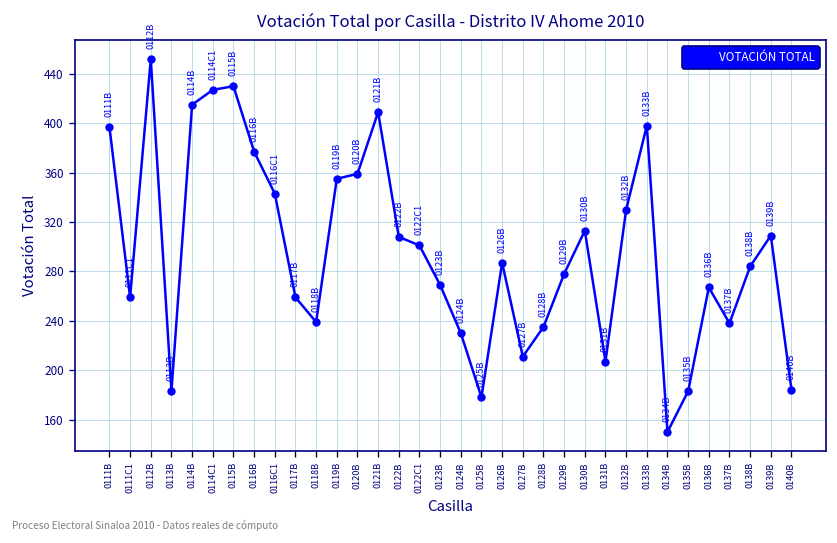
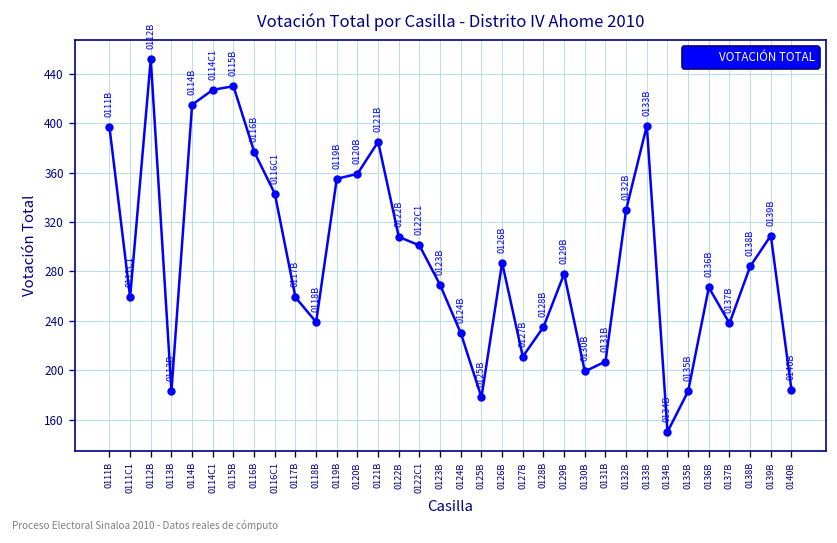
0121B: 409 -> 385
0130B: 313 -> 199
